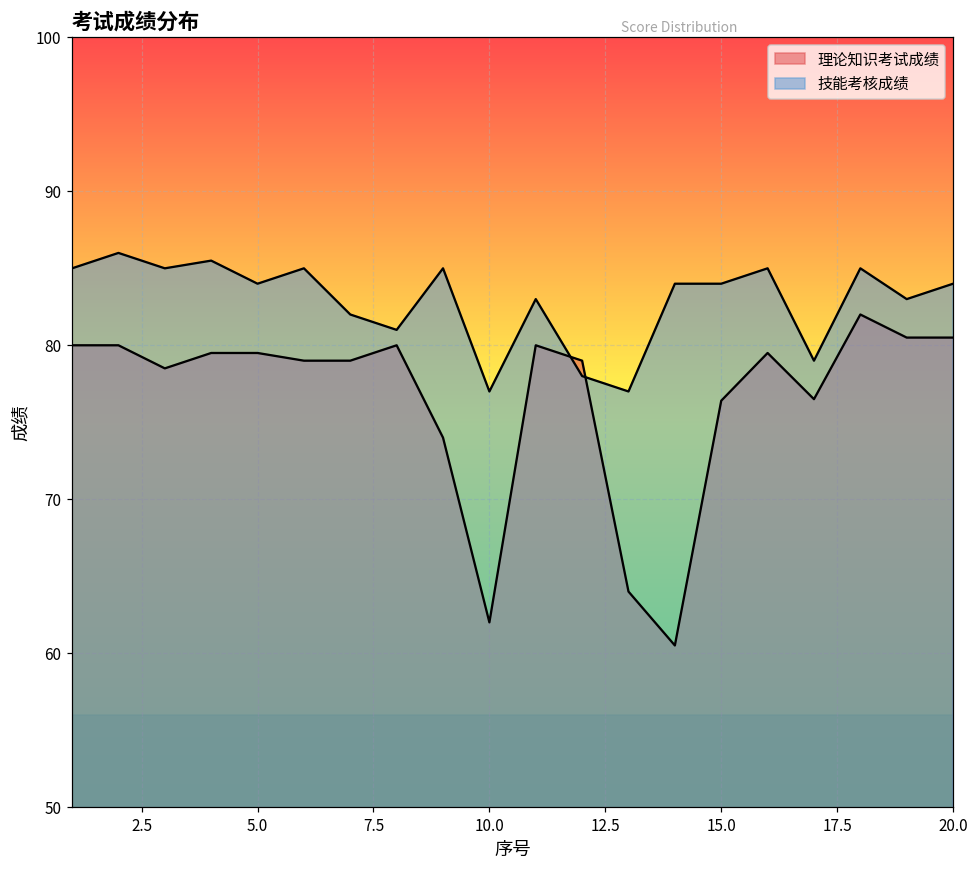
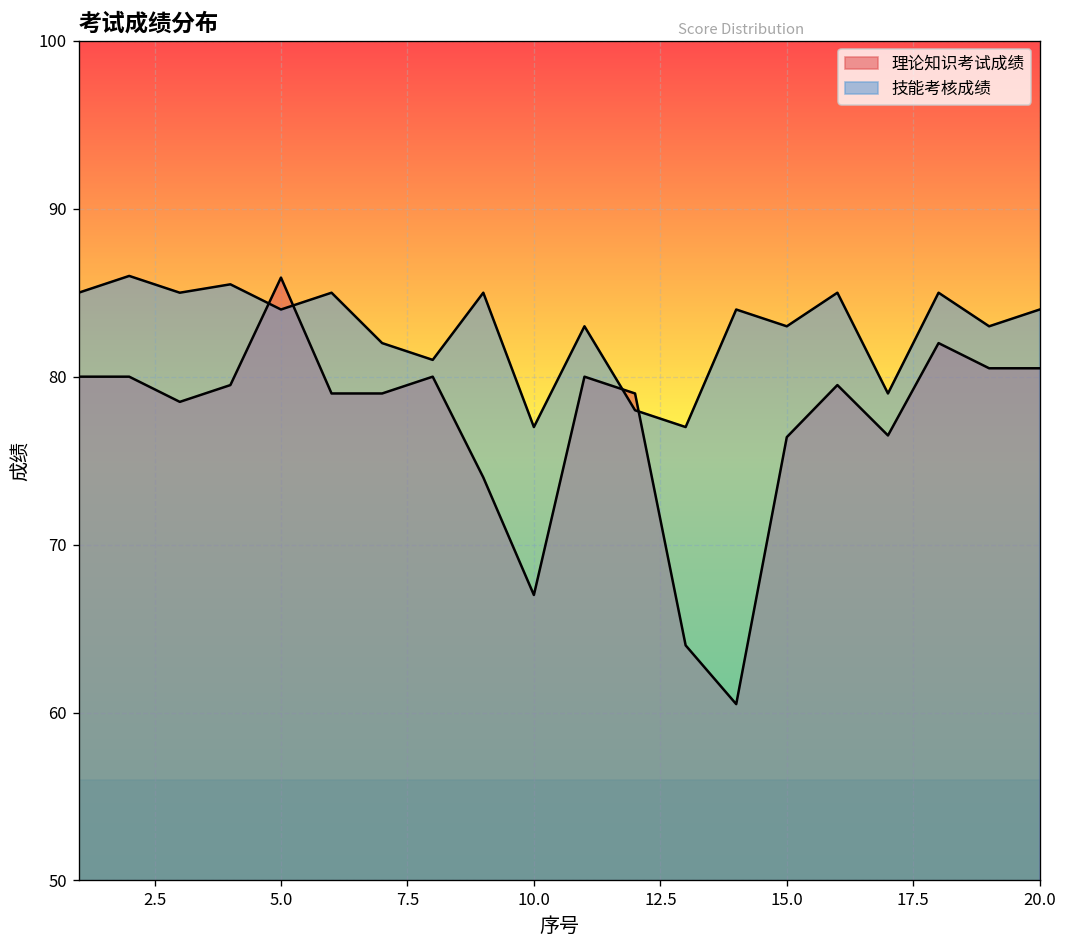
理论知识考试成绩, 5.0: 79.5 -> 85.9
理论知识考试成绩, 10.0: 62 -> 67
技能考核成绩, 15.0: 84 -> 83
